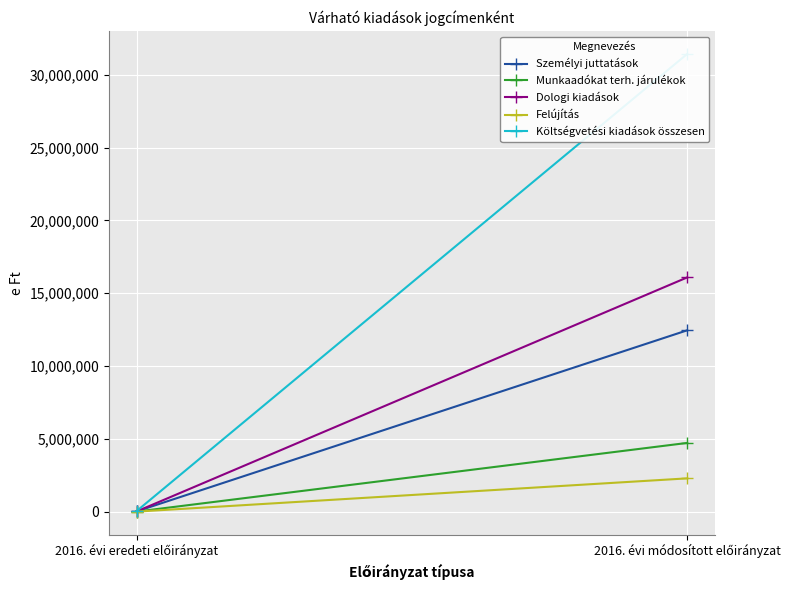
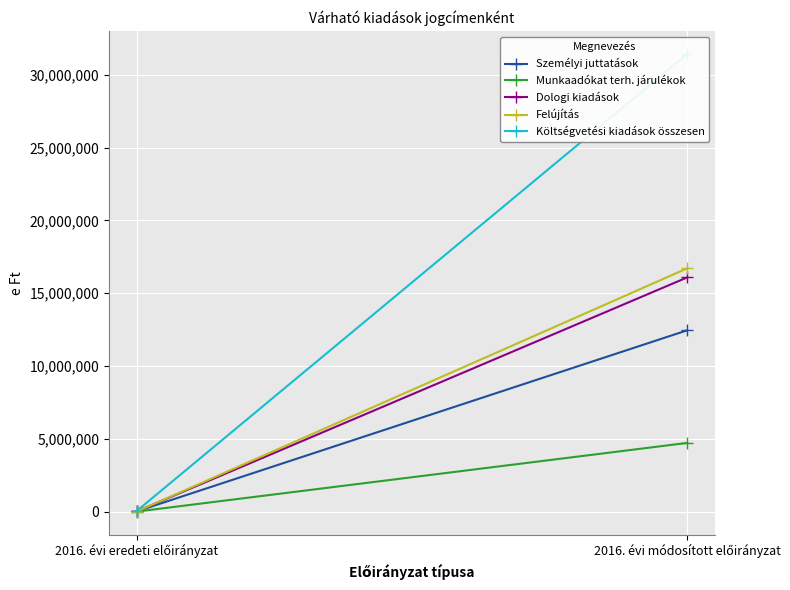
Felújítás, 2016. évi módosított előirányzat: 2,300,000 -> 16,700,000
